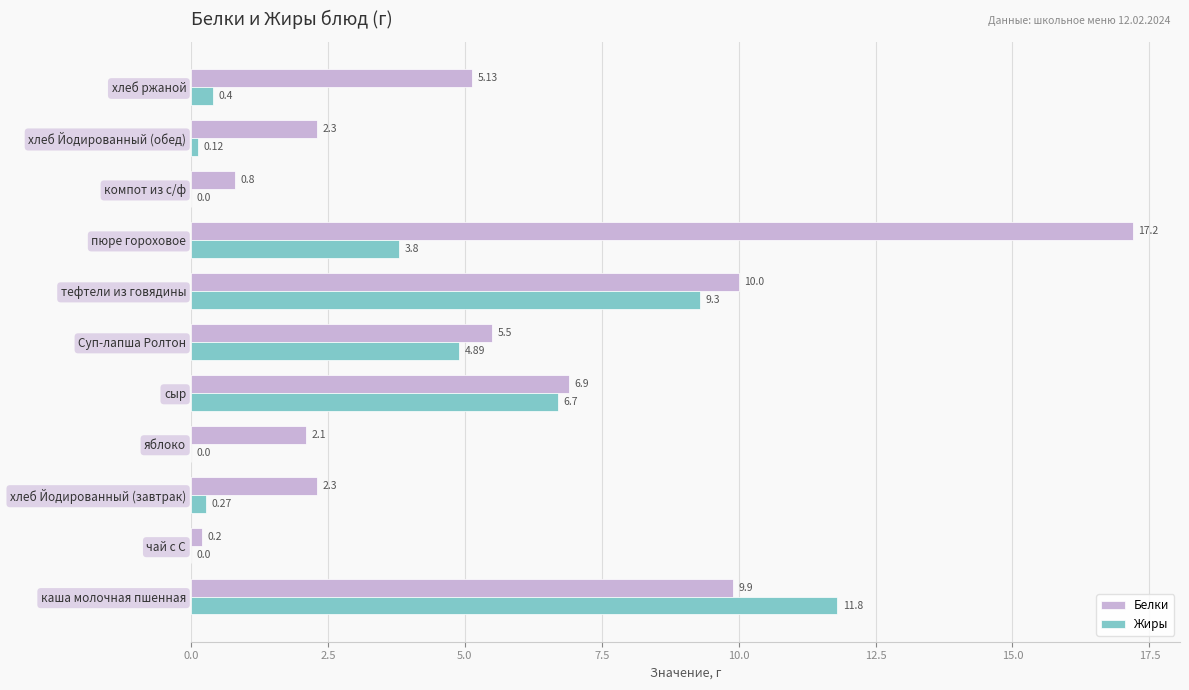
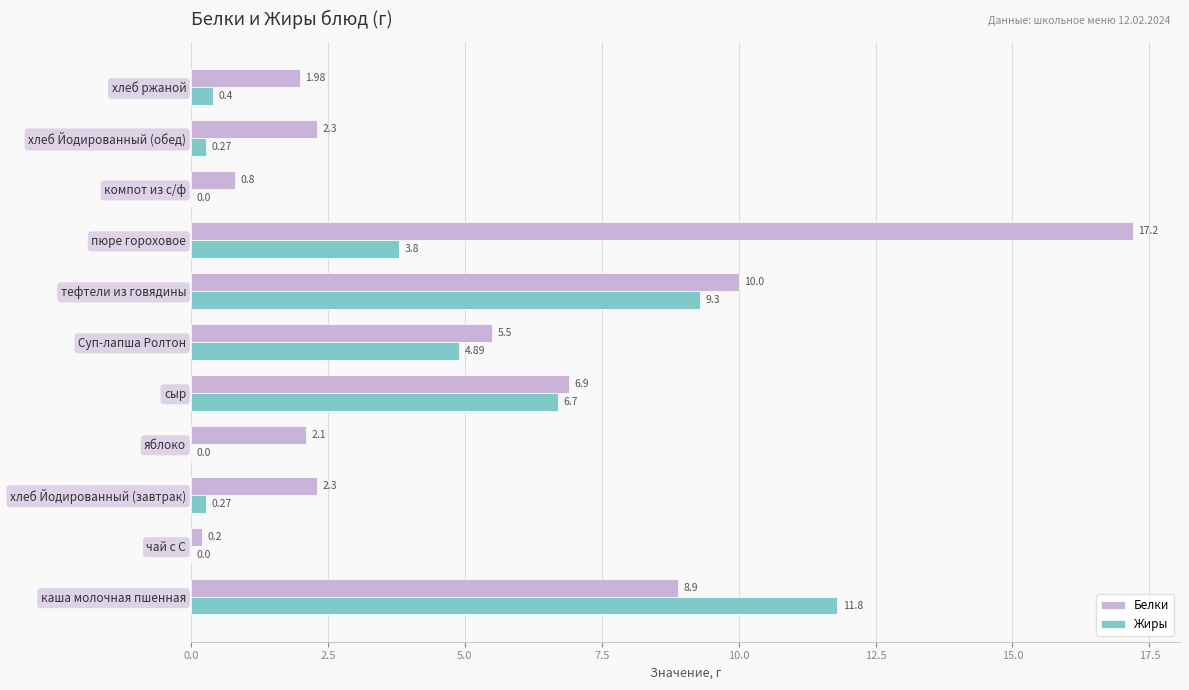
Белки, хлеб ржаной: 5.13 -> 1.98
Жиры, хлеб Йодированный (обед): 0.12 -> 0.27
Белки, каша молочная пшенная: 9.9 -> 8.9
